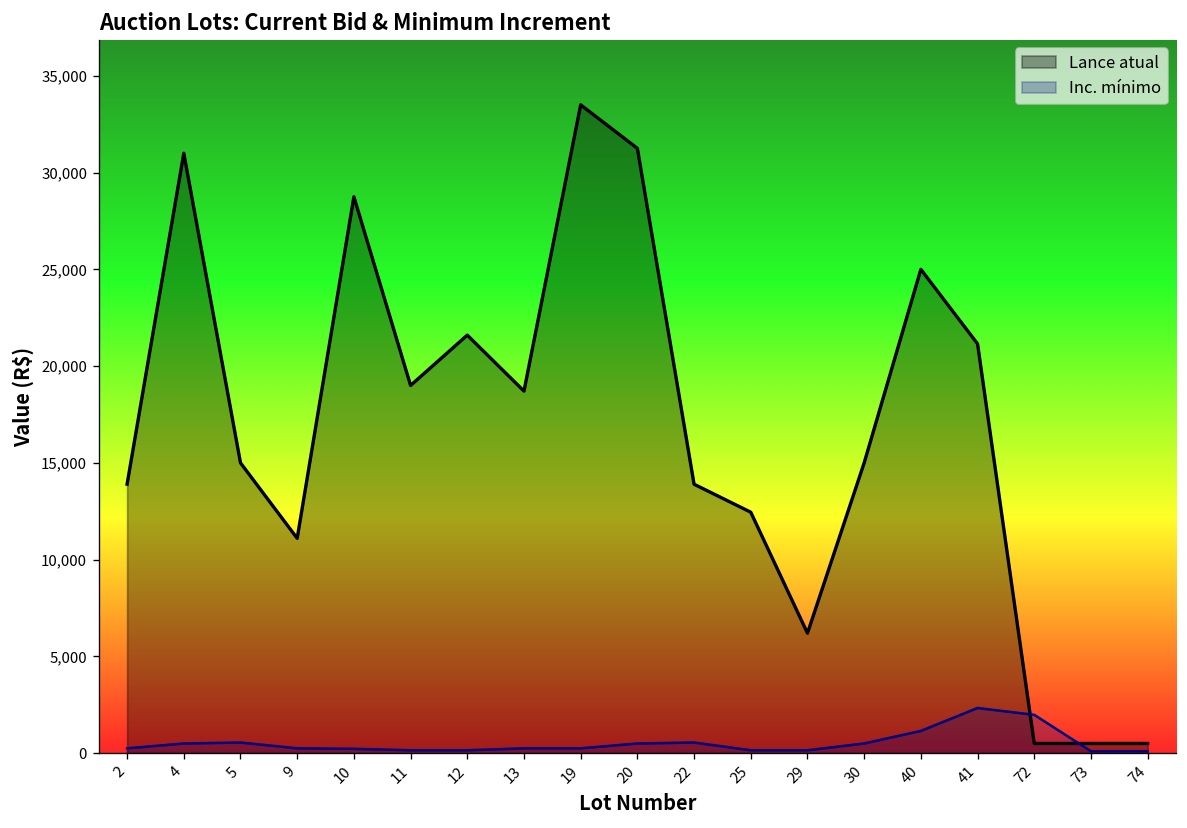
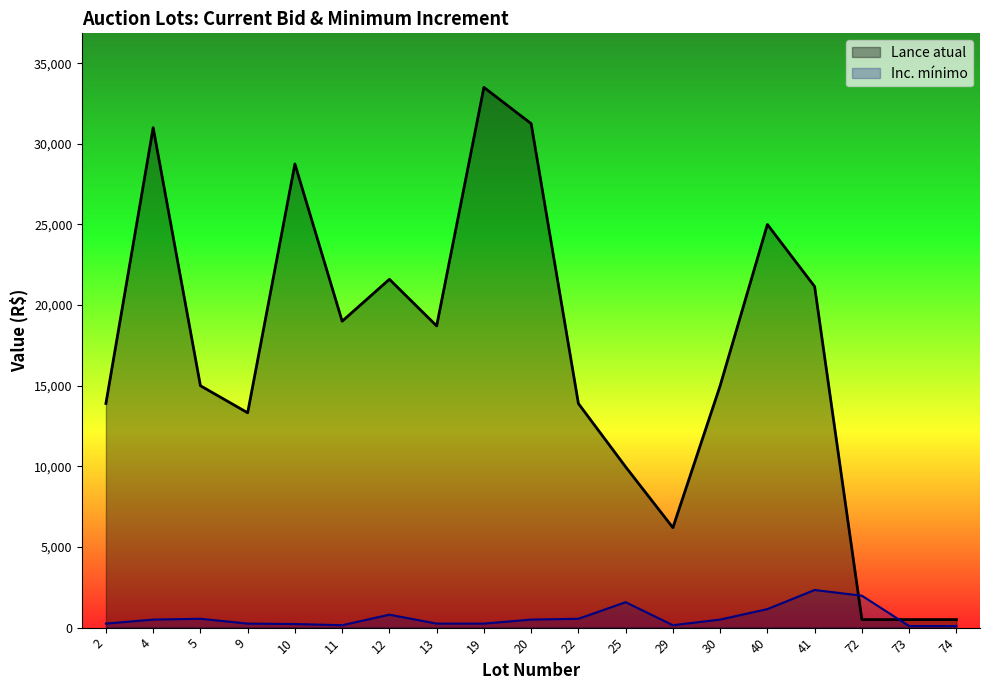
Lance atual, 9: 11,100 -> 13,300
Inc. mínimo, 12: 200 -> 800
Lance atual, 25: 12,500 -> 10,000
Inc. mínimo, 25: 200 -> 1,600
